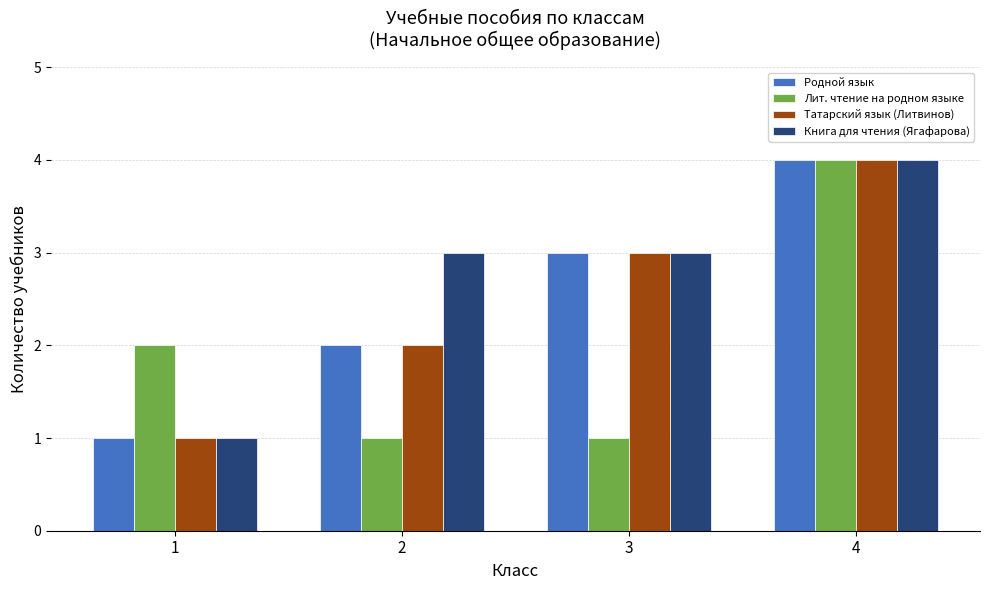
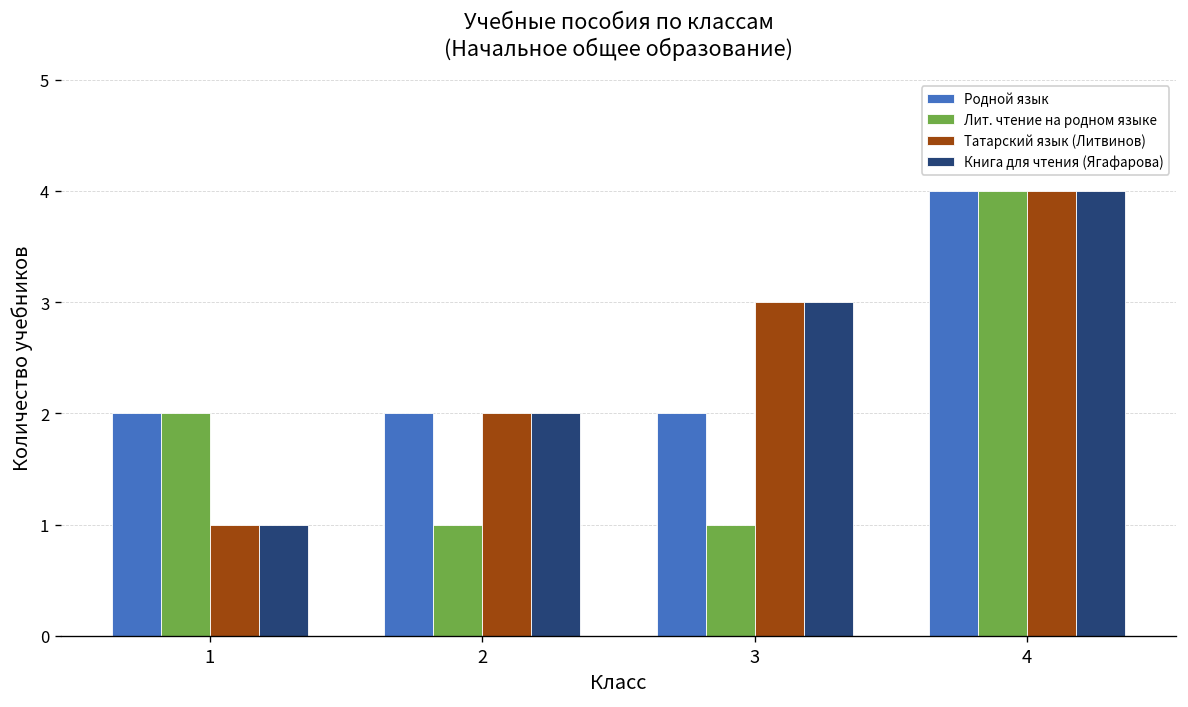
Родной язык, 1: 1 -> 2
Книга для чтения (Ягафарова), 2: 3 -> 2
Родной язык, 3: 3 -> 2
